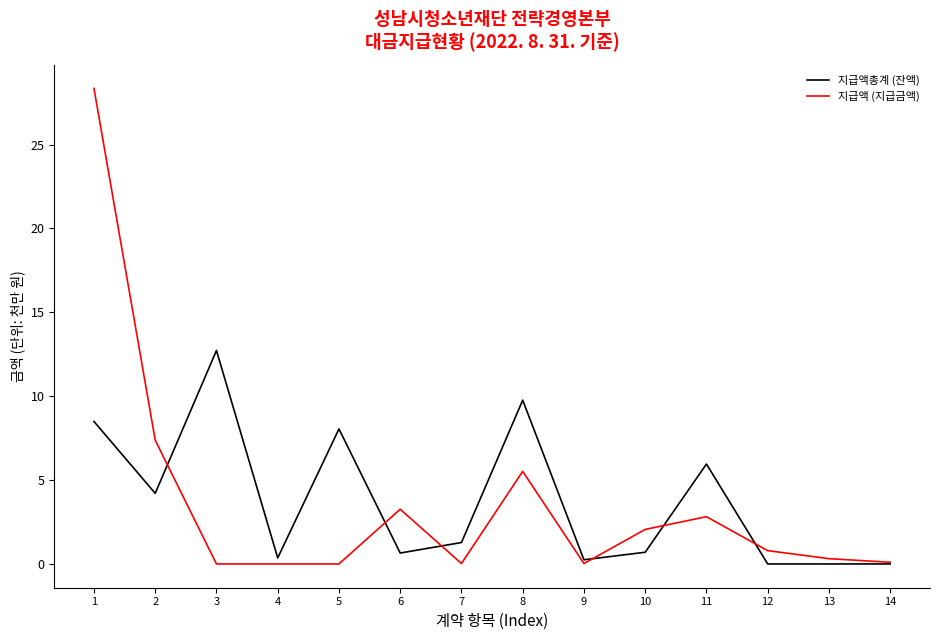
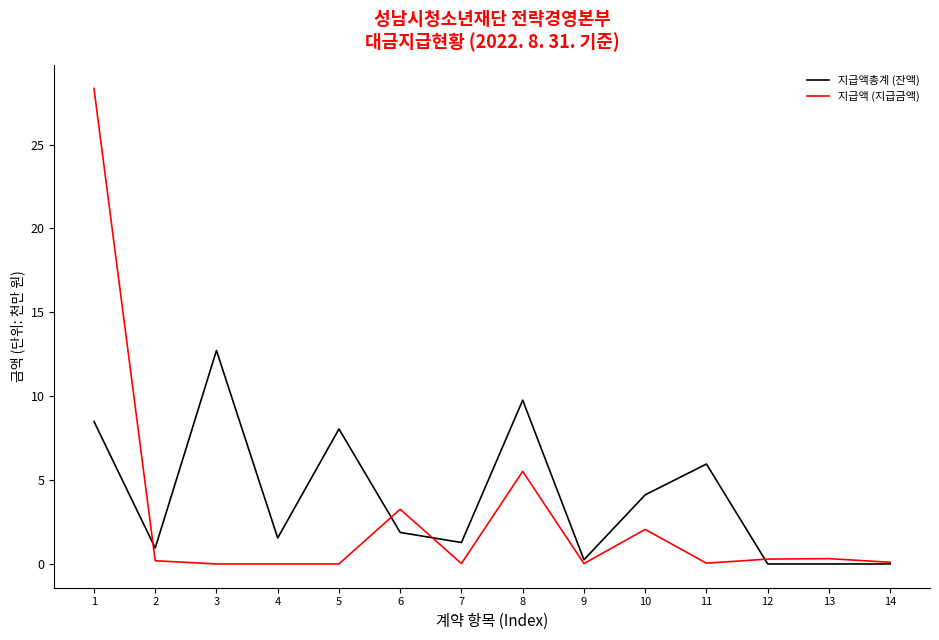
지급액총계 (잔액), 2: 4.2 -> 1.0
지급액 (지급금액), 2: 7.4 -> 0.2
지급액총계 (잔액), 4: 0.4 -> 1.5
지급액총계 (잔액), 6: 0.7 -> 1.9
지급액총계 (잔액), 10: 0.7 -> 4.1
지급액 (지급금액), 11: 2.8 -> 0.0
지급액 (지급금액), 12: 0.8 -> 0.3
